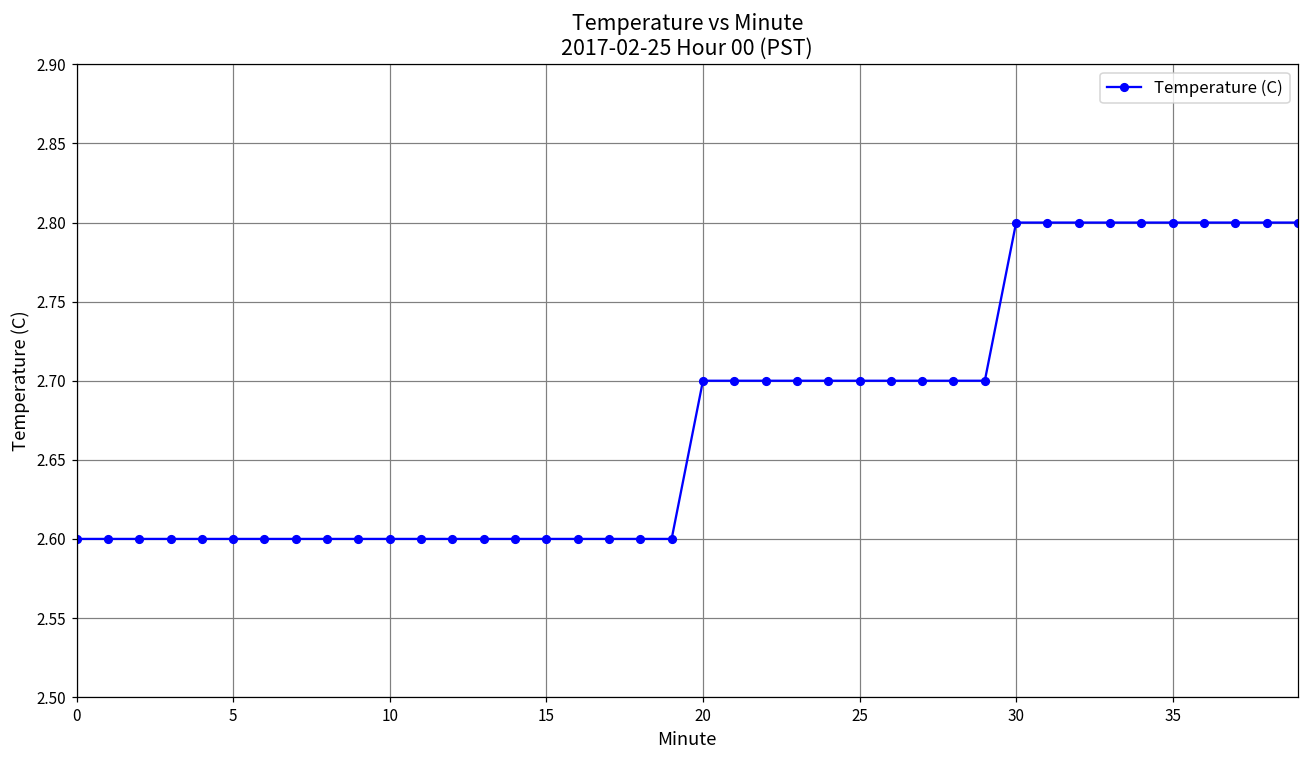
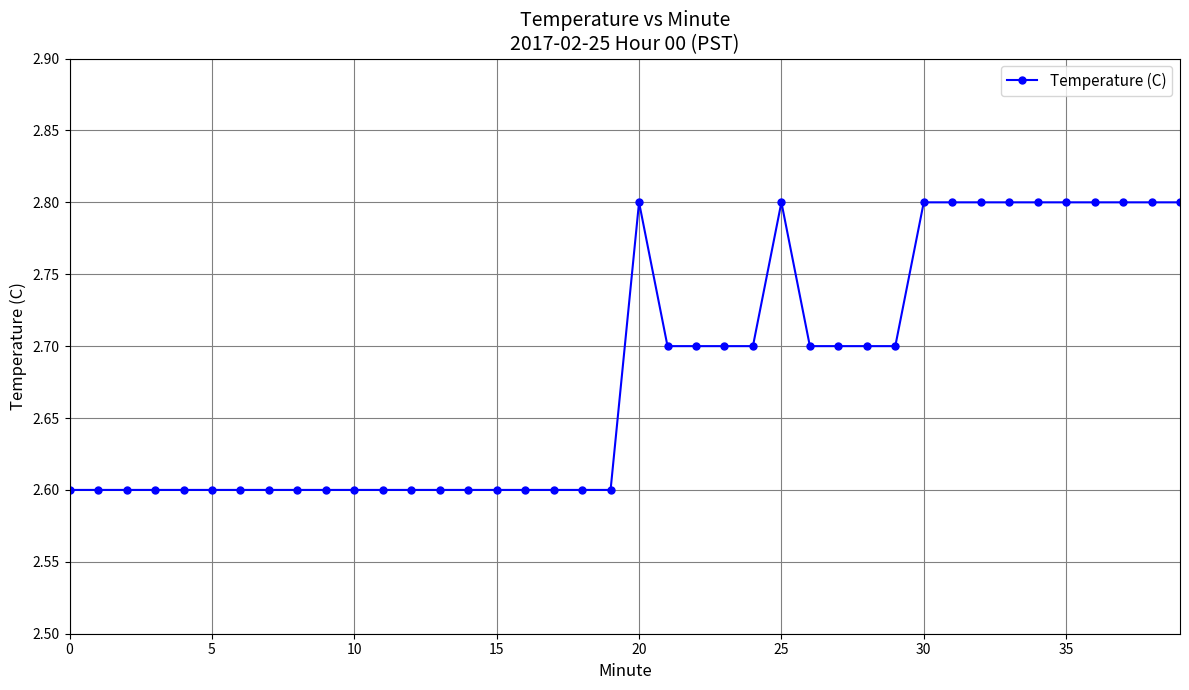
20: 2.7 -> 2.8
25: 2.7 -> 2.8
